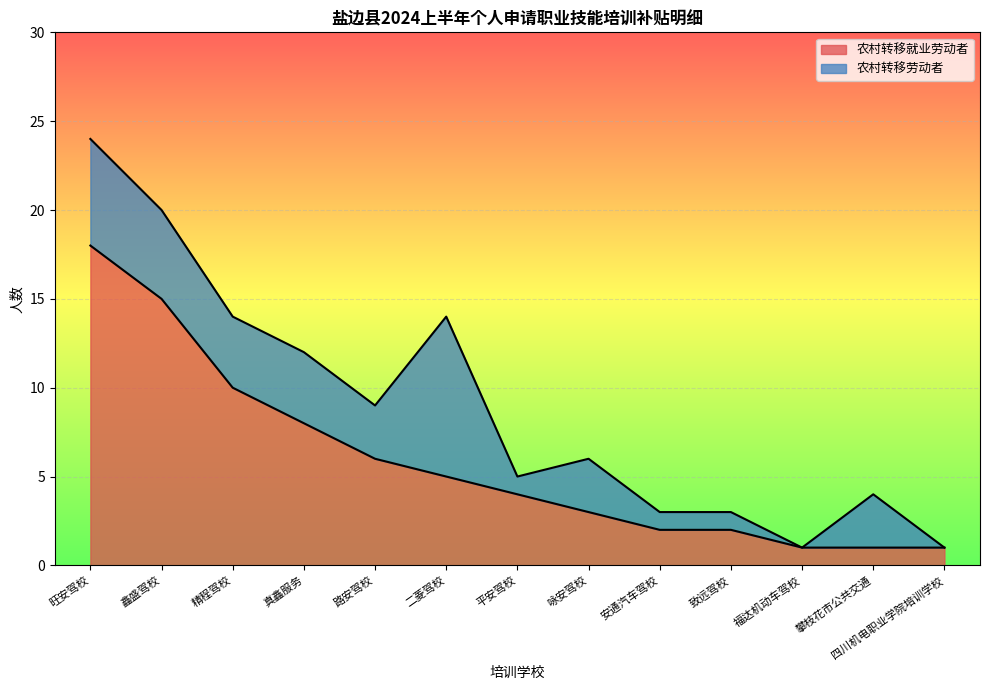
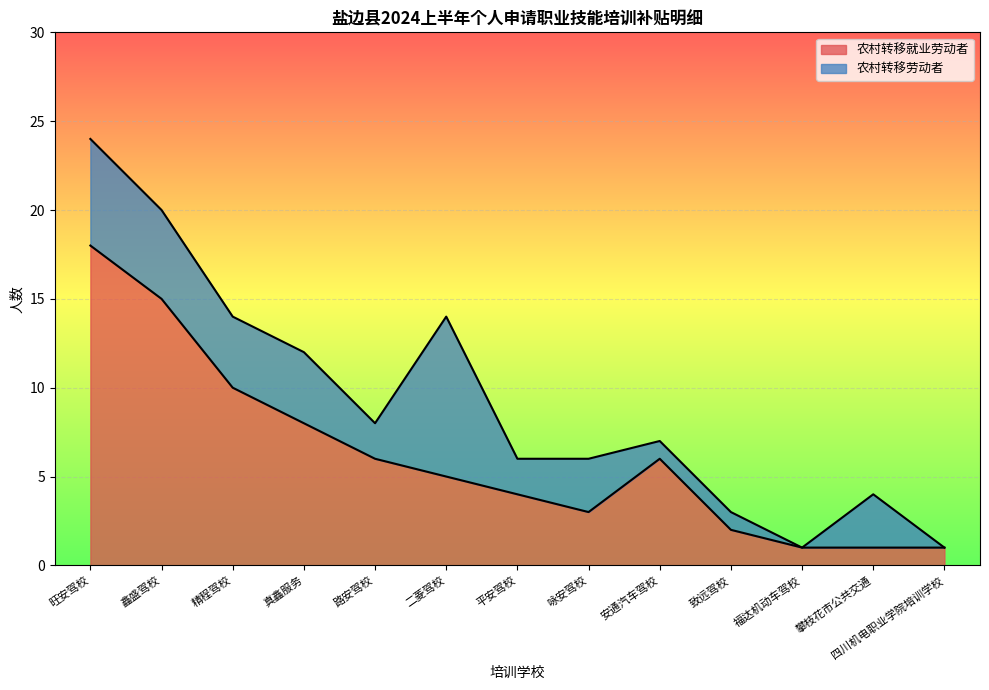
农村转移劳动者, 路安驾校: 3 -> 2
农村转移劳动者, 平安驾校: 1 -> 2
农村转移就业劳动者, 安通汽车驾校: 2 -> 6
